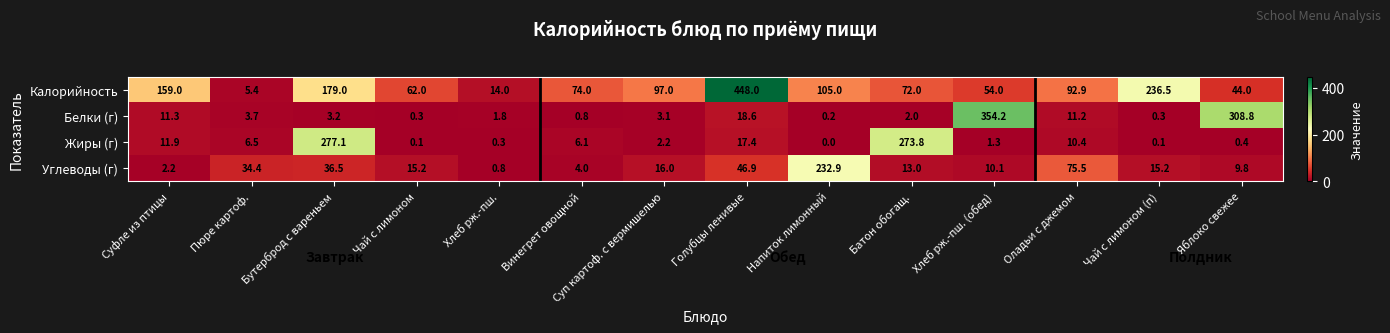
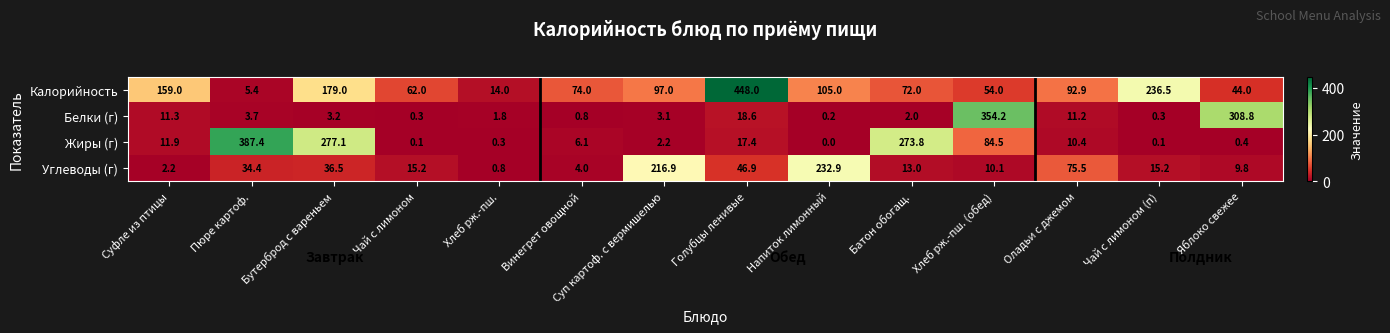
Жиры (г), Пюре картоф.: 6.5 -> 387.4
Жиры (г), Хлеб рж.-пш. (обед): 1.3 -> 84.5
Углеводы (г), Суп картоф. с вермишелью: 16.0 -> 216.9
